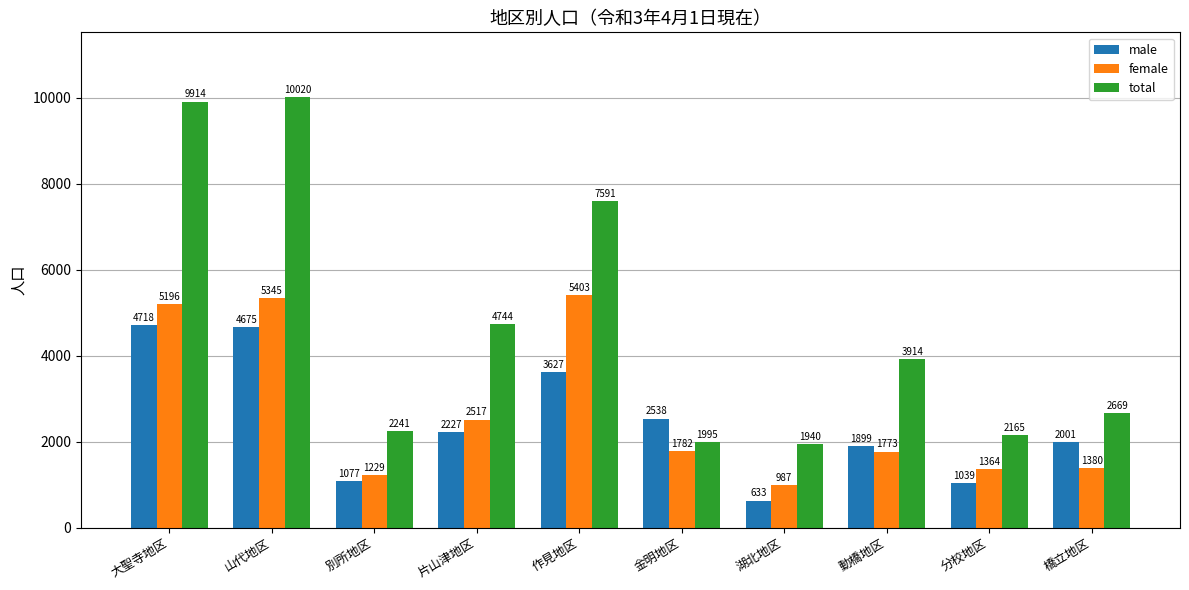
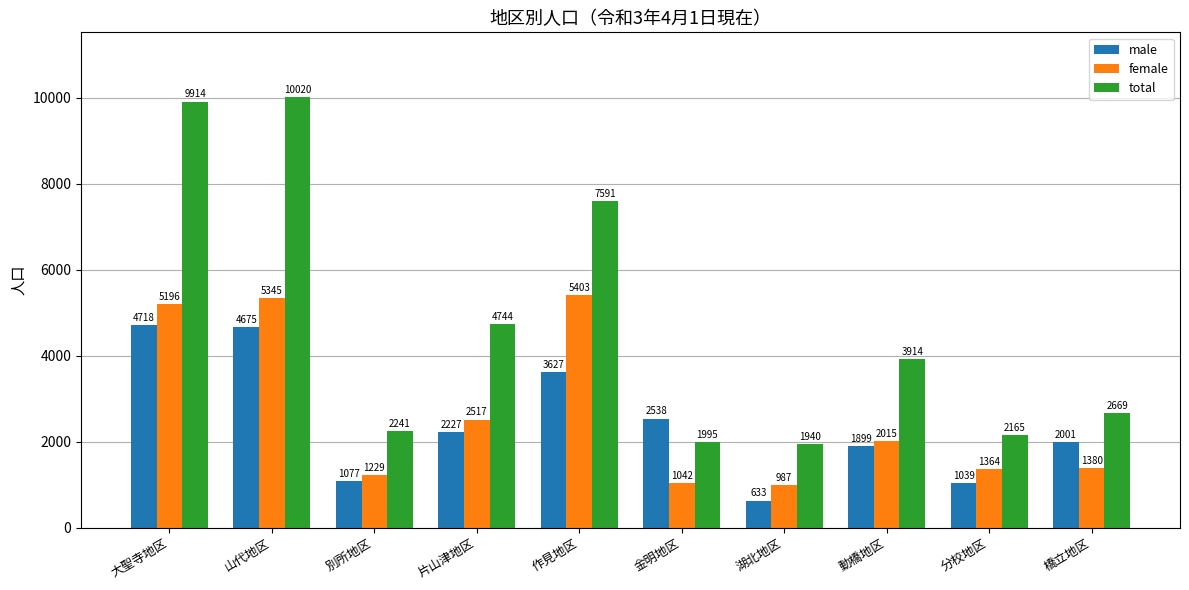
female, 金明地区: 1782 -> 1042
female, 動橋地区: 1773 -> 2015
